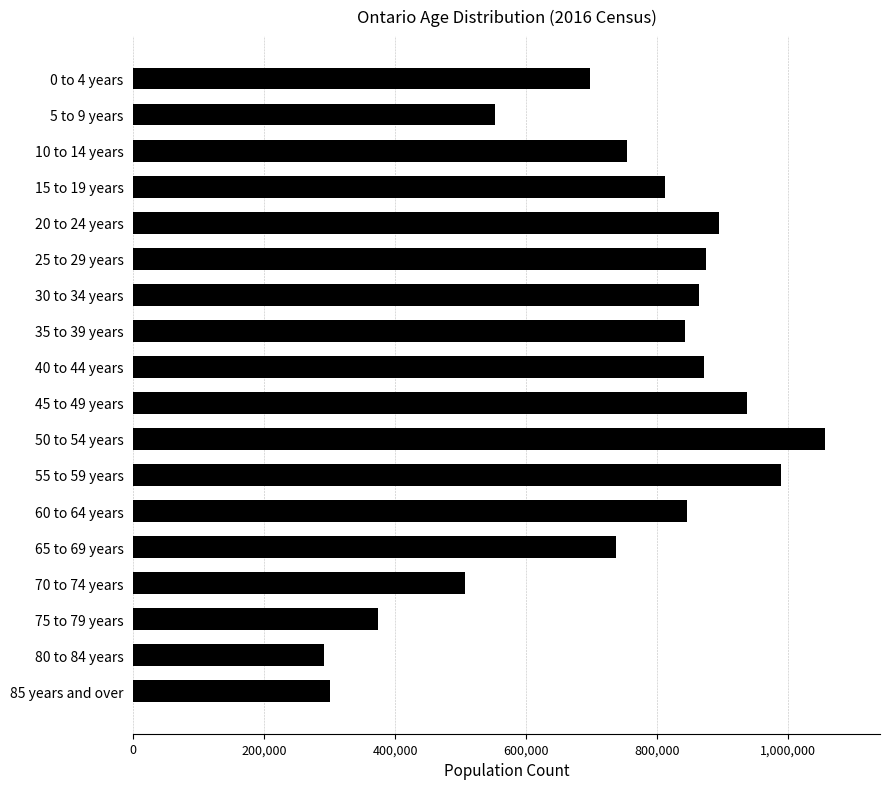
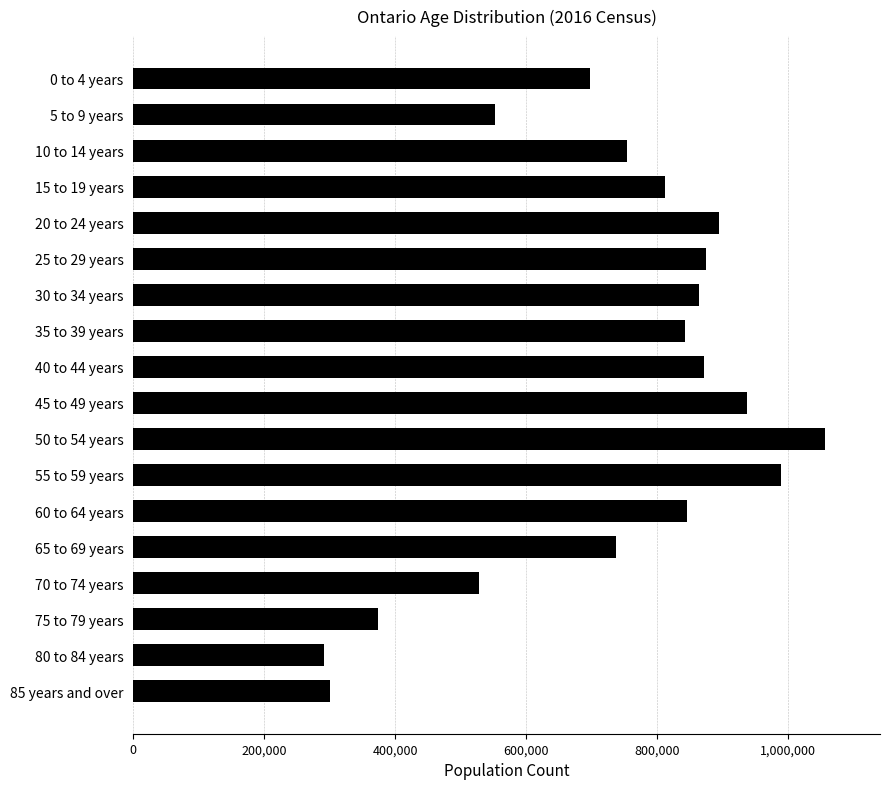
70 to 74 years: 510,000 -> 530,000
